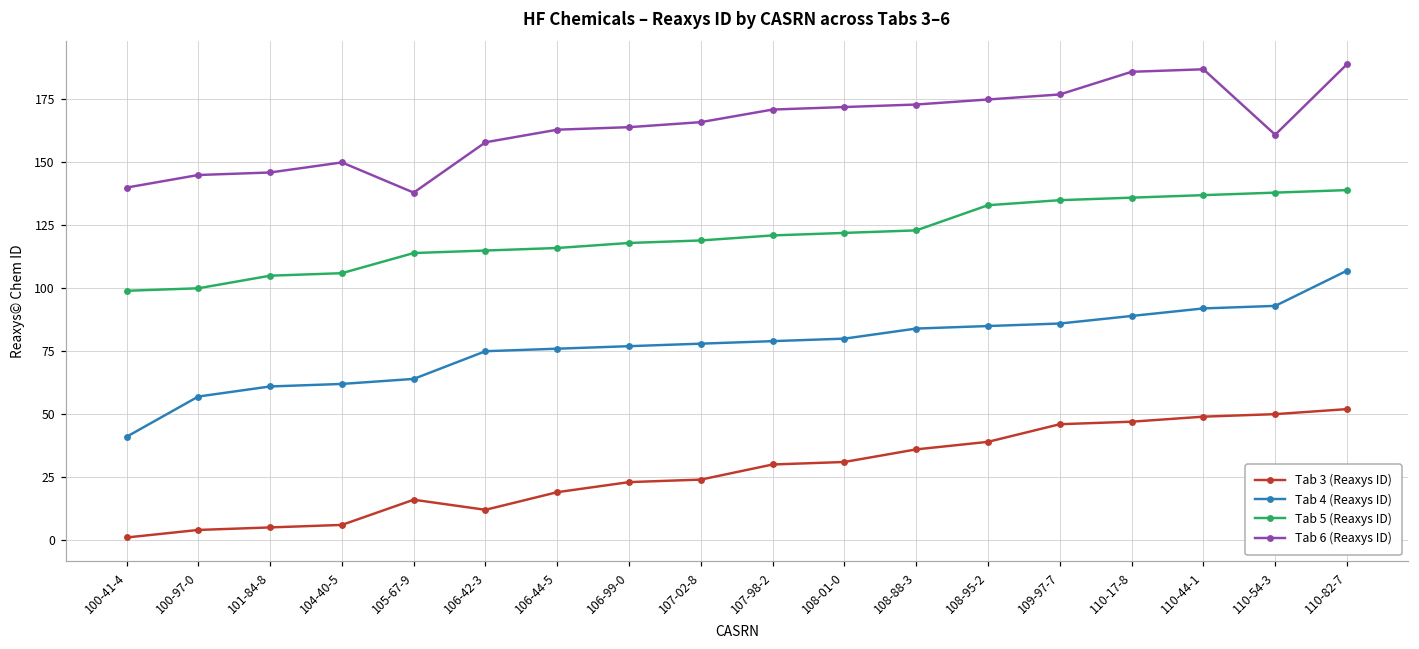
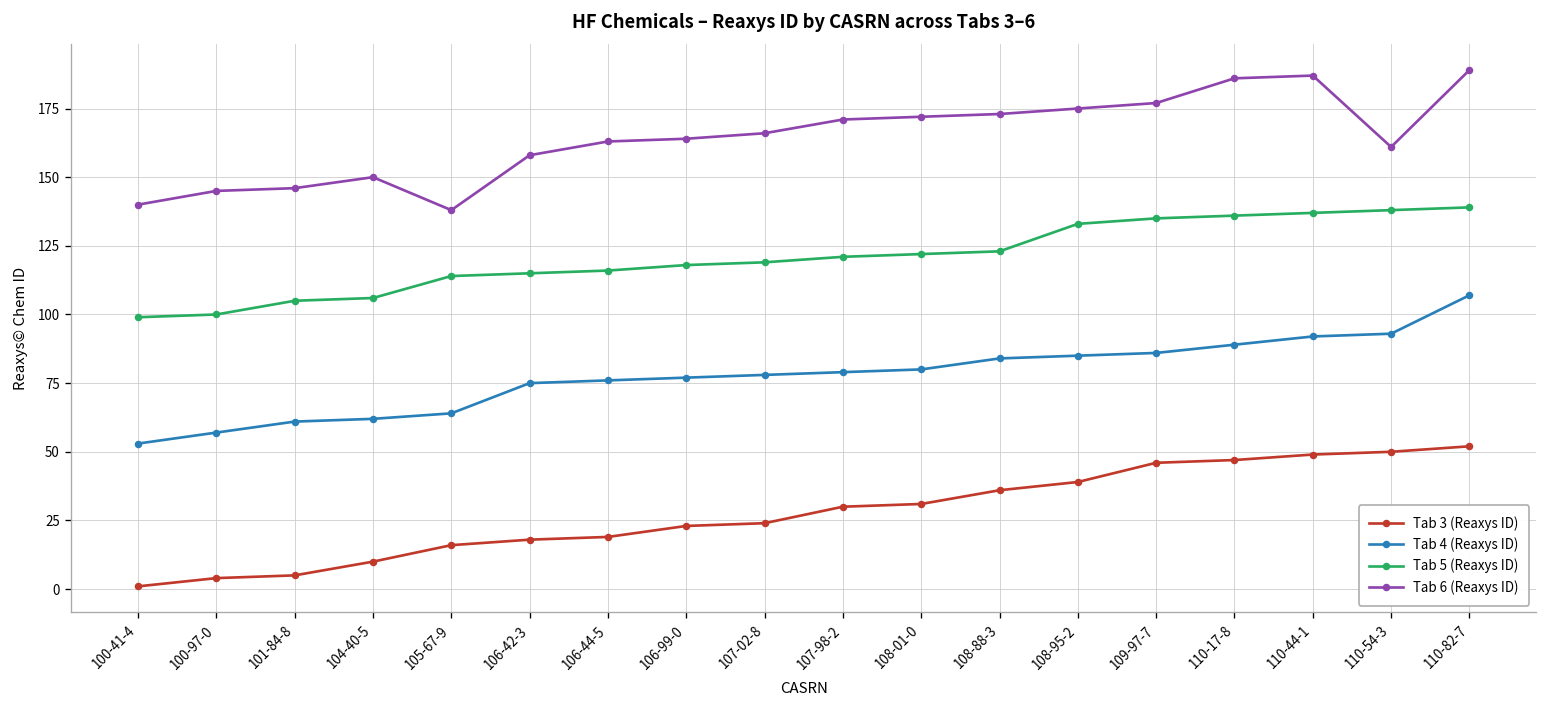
Tab 4 (Reaxys ID), 100-41-4: 41 -> 53
Tab 3 (Reaxys ID), 104-40-5: 6 -> 10
Tab 3 (Reaxys ID), 106-42-3: 12 -> 18
